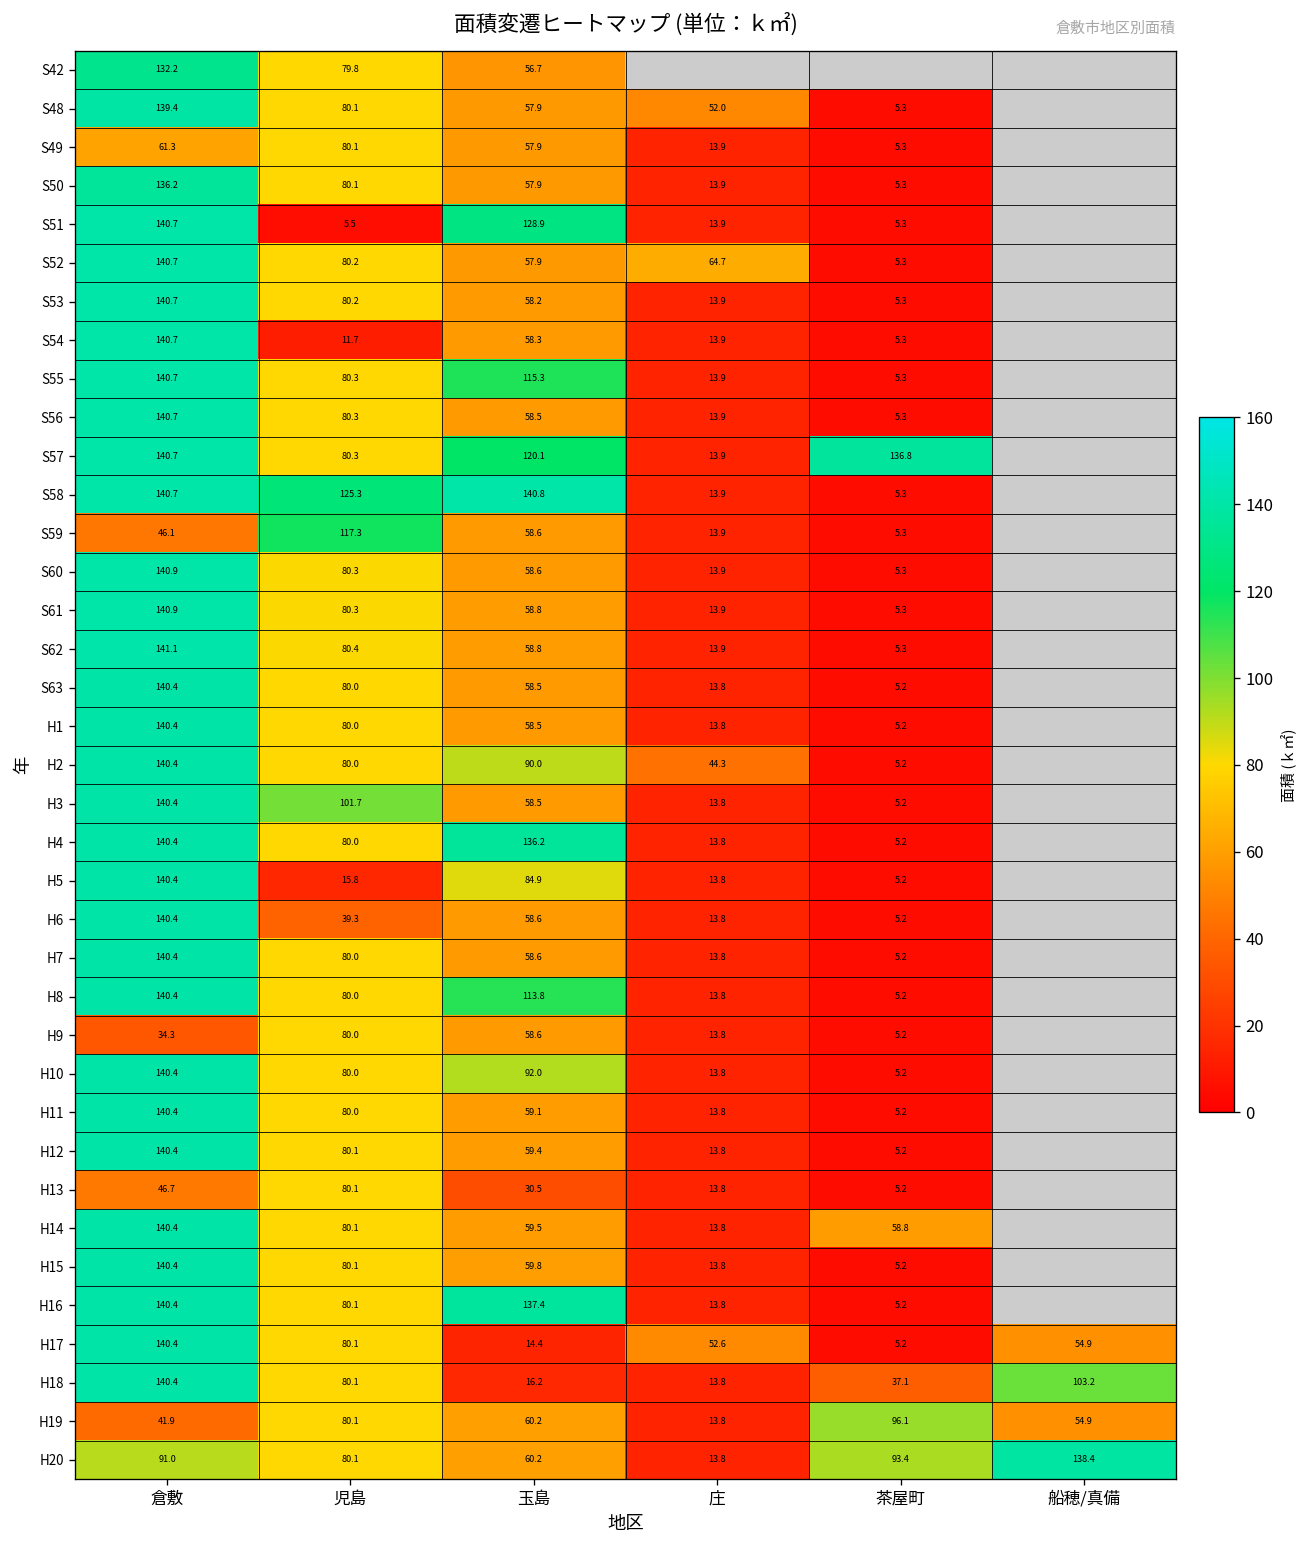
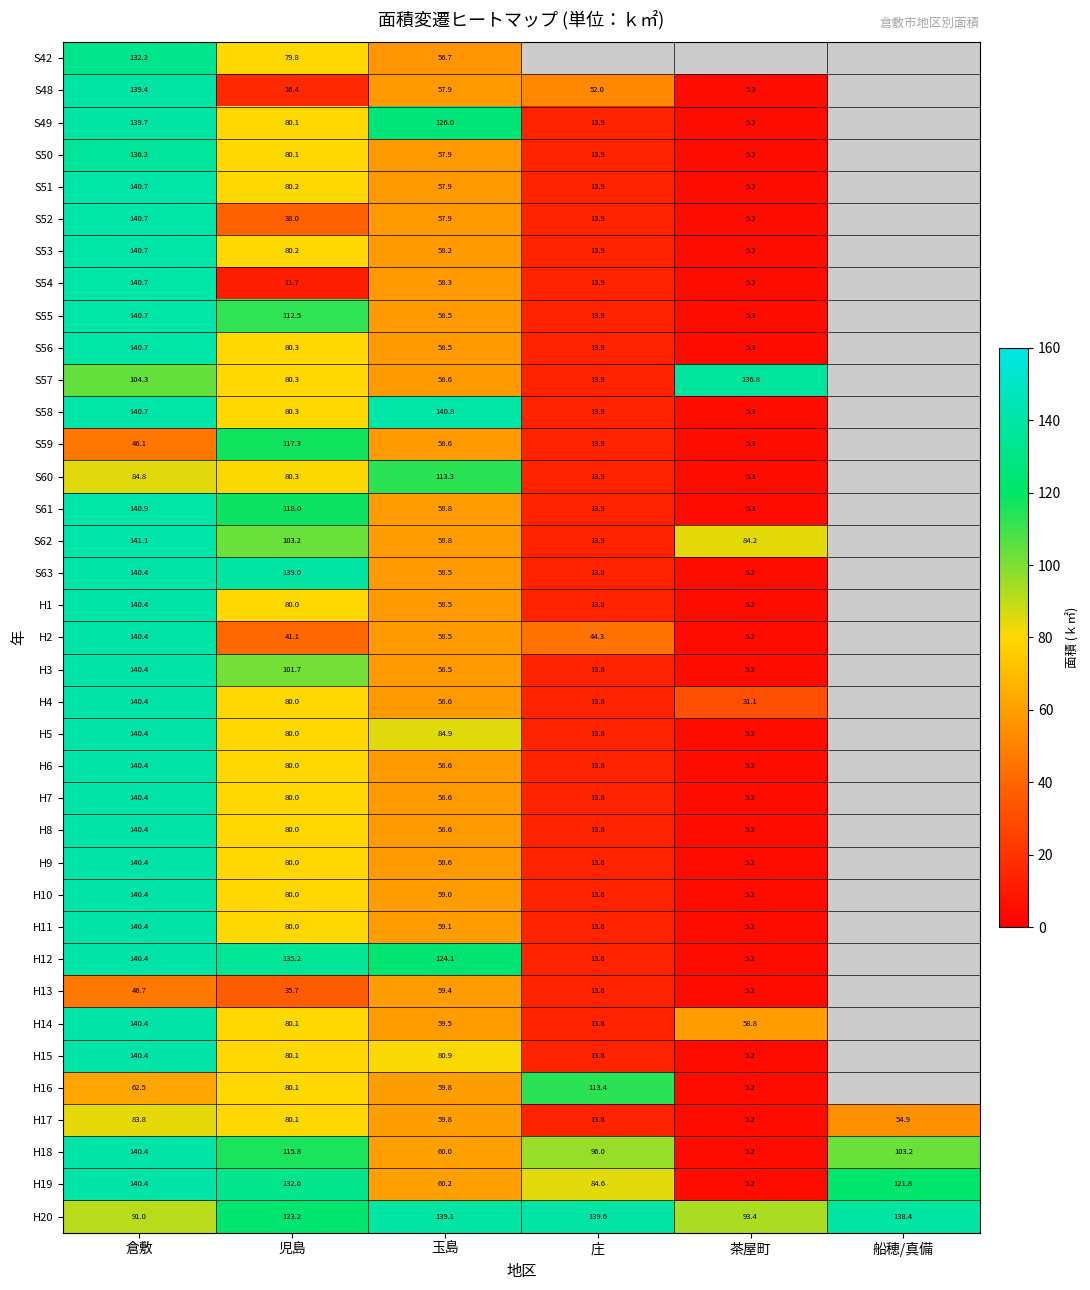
S48, 児島: 80.1 -> 16.4
S49, 倉敷: 61.3 -> 139.7
S49, 玉島: 57.9 -> 126.0
S51, 児島: 5.5 -> 80.2
S51, 玉島: 128.9 -> 57.9
S52, 児島: 80.2 -> 38.0
S52, 庄: 64.7 -> 13.9
S55, 児島: 80.3 -> 112.5
S55, 玉島: 115.3 -> 58.5
S57, 倉敷: 140.7 -> 104.3
S57, 玉島: 120.1 -> 58.6
S58, 児島: 125.3 -> 80.3
S60, 倉敷: 140.9 -> 84.8
S60, 玉島: 58.6 -> 113.3
S61, 児島: 80.3 -> 118.0
S62, 児島: 80.4 -> 103.2
S62, 茶屋町: 5.3 -> 84.2
S63, 児島: 80.0 -> 139.0
H2, 児島: 80.0 -> 41.1
H2, 玉島: 90.0 -> 58.5
H4, 玉島: 136.2 -> 58.6
H4, 茶屋町: 5.2 -> 31.1
H5, 児島: 15.8 -> 80.0
H6, 児島: 39.3 -> 80.0
H8, 玉島: 113.8 -> 58.6
H9, 倉敷: 34.3 -> 140.4
H10, 玉島: 92.0 -> 59.0
H12, 児島: 80.1 -> 135.2
H12, 玉島: 59.4 -> 124.1
H13, 児島: 80.1 -> 35.7
H13, 玉島: 30.5 -> 59.4
H15, 玉島: 59.8 -> 80.9
H16, 倉敷: 140.4 -> 62.5
H16, 玉島: 137.4 -> 59.8
H16, 庄: 13.8 -> 113.4
H17, 倉敷: 140.4 -> 83.8
H17, 玉島: 14.4 -> 59.8
H17, 庄: 52.6 -> 13.8
H18, 児島: 80.1 -> 115.8
H18, 玉島: 16.2 -> 60.0
H18, 庄: 13.8 -> 96.0
H18, 茶屋町: 37.1 -> 5.2
H19, 倉敷: 41.9 -> 140.4
H19, 児島: 80.1 -> 132.6
H19, 庄: 13.8 -> 84.6
H19, 茶屋町: 96.1 -> 5.2
H19, 船穂/真備: 54.9 -> 121.8
H20, 児島: 80.1 -> 123.2
H20, 玉島: 60.2 -> 139.1
H20, 庄: 13.8 -> 139.6
